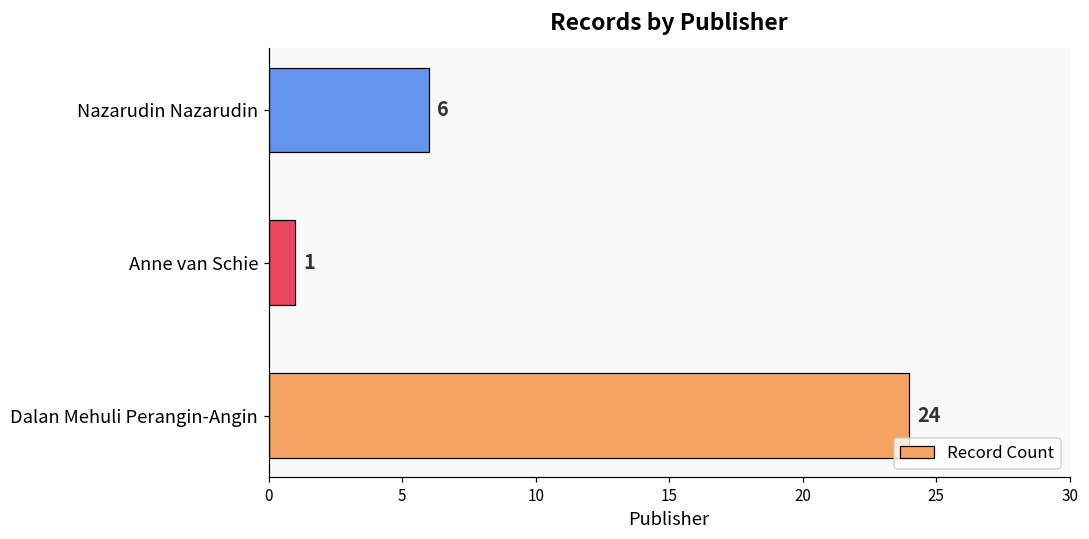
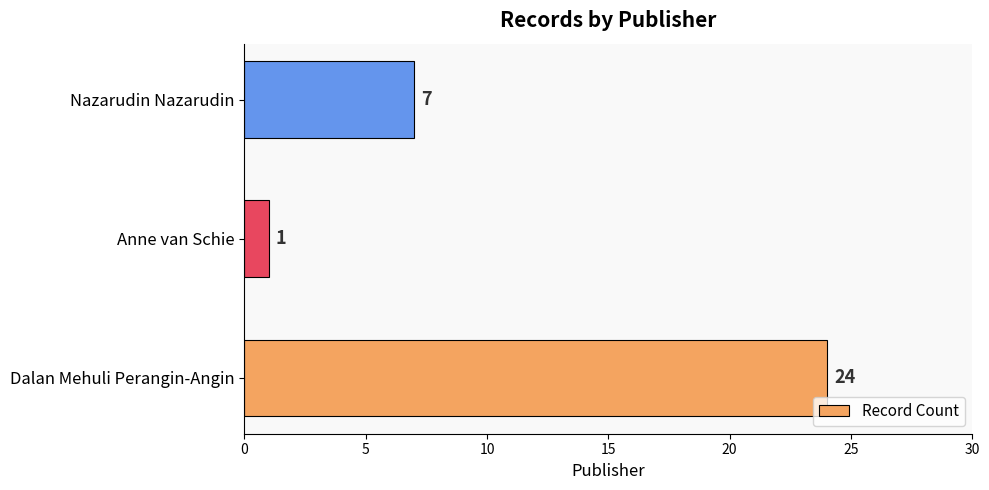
Nazarudin Nazarudin: 6 -> 7
